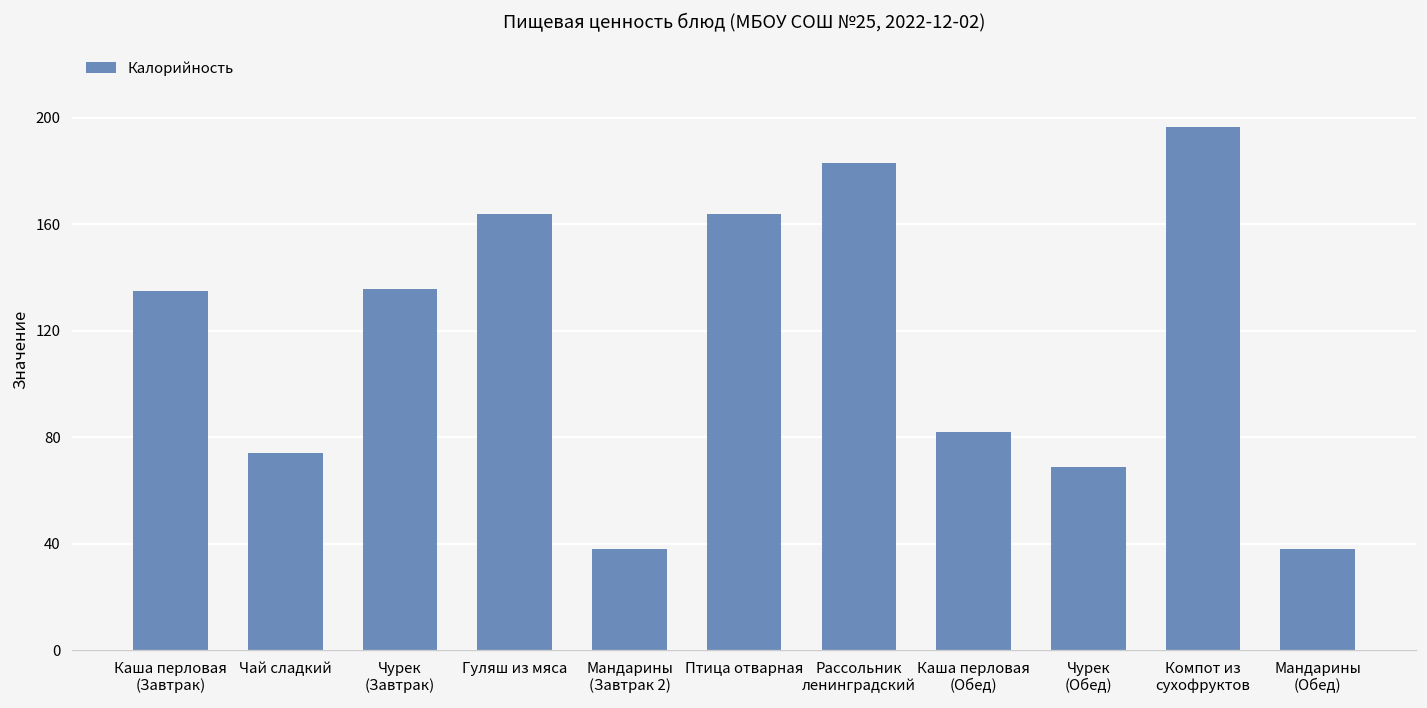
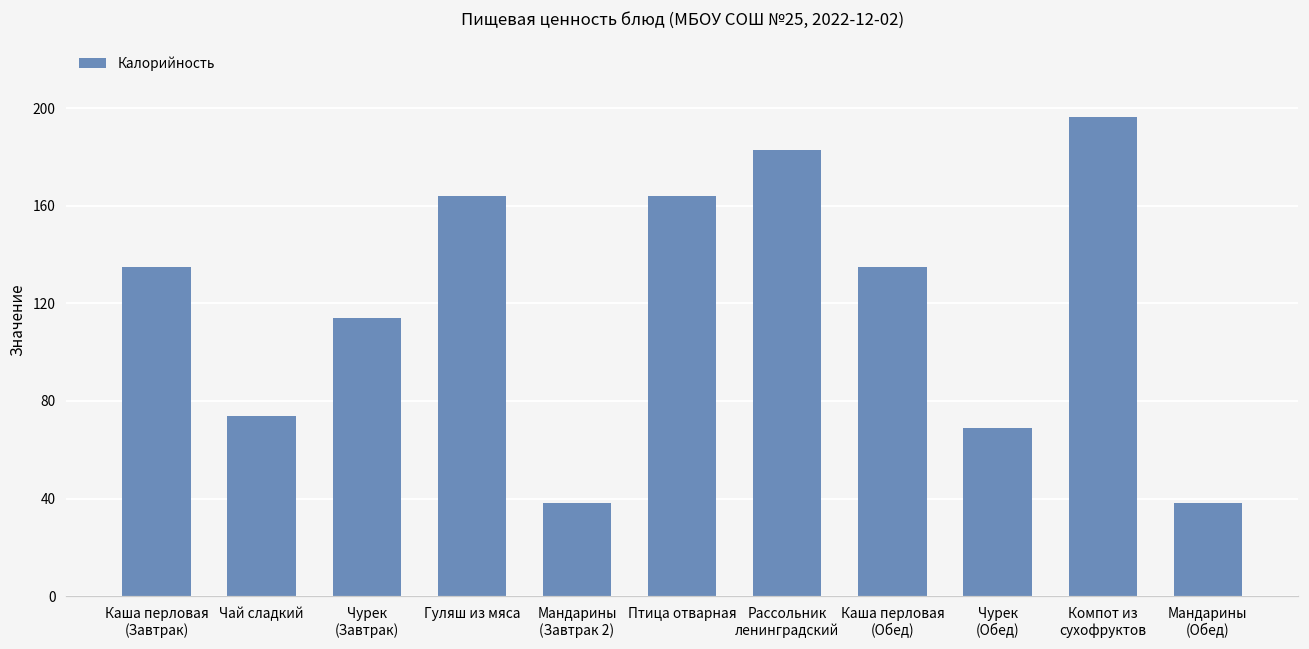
Чурек (Завтрак): 136 -> 114
Каша перловая (Обед): 82 -> 135
